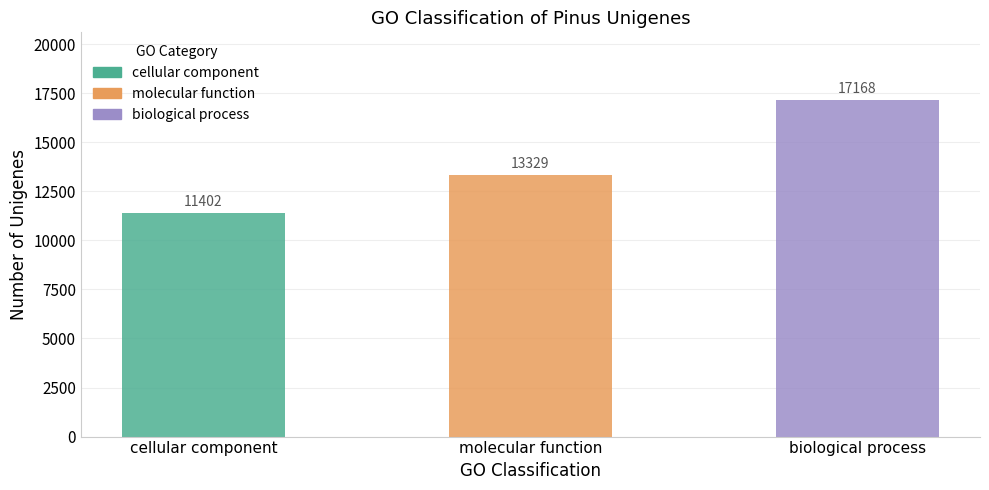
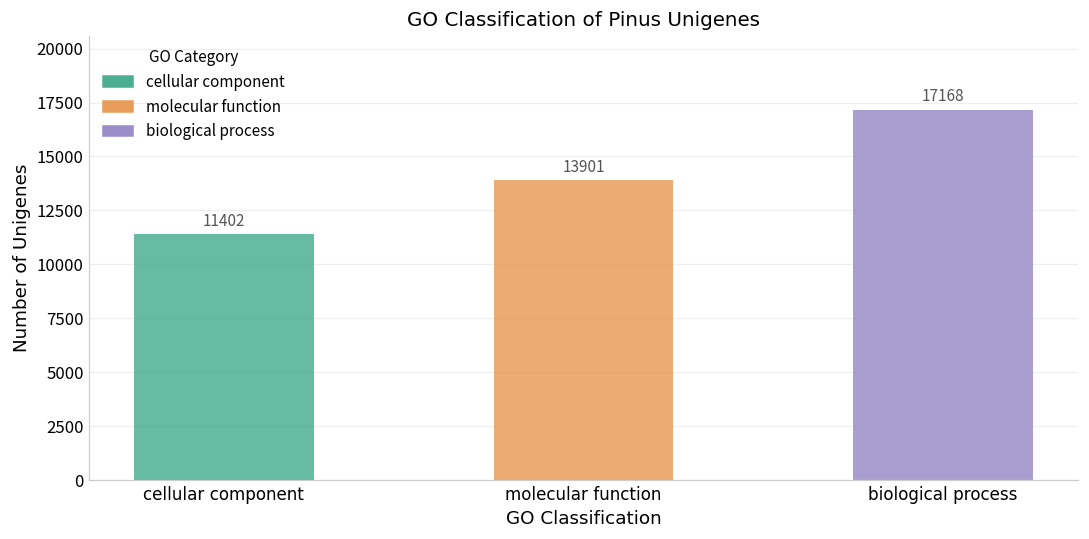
molecular function: 13329 -> 13901
